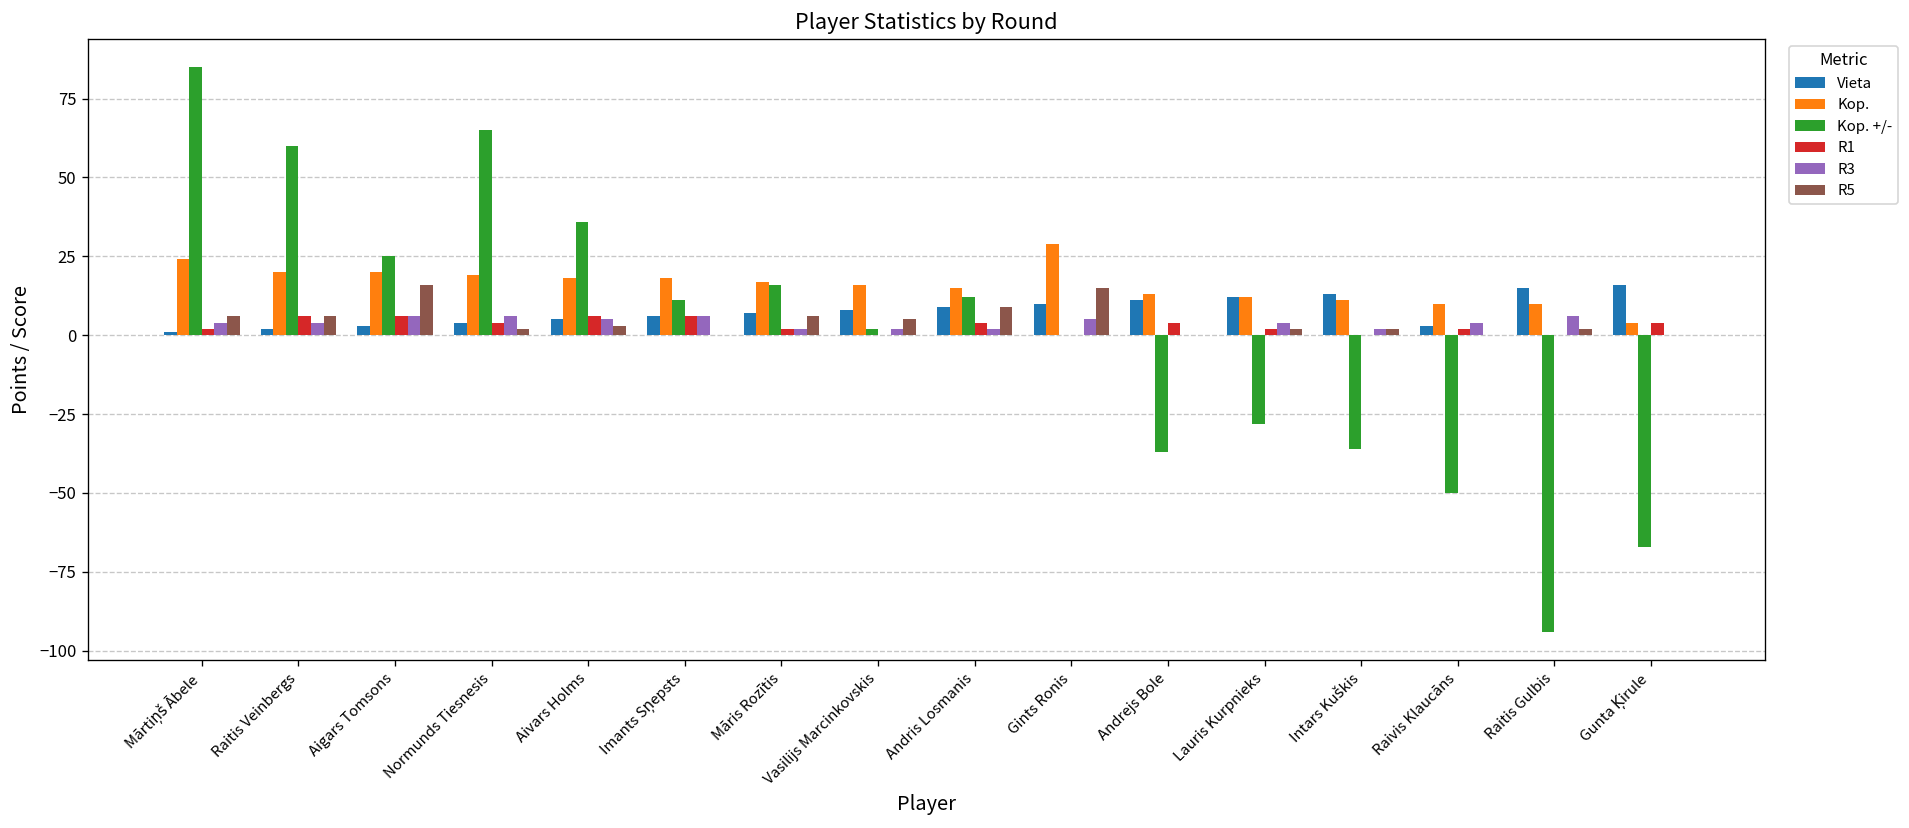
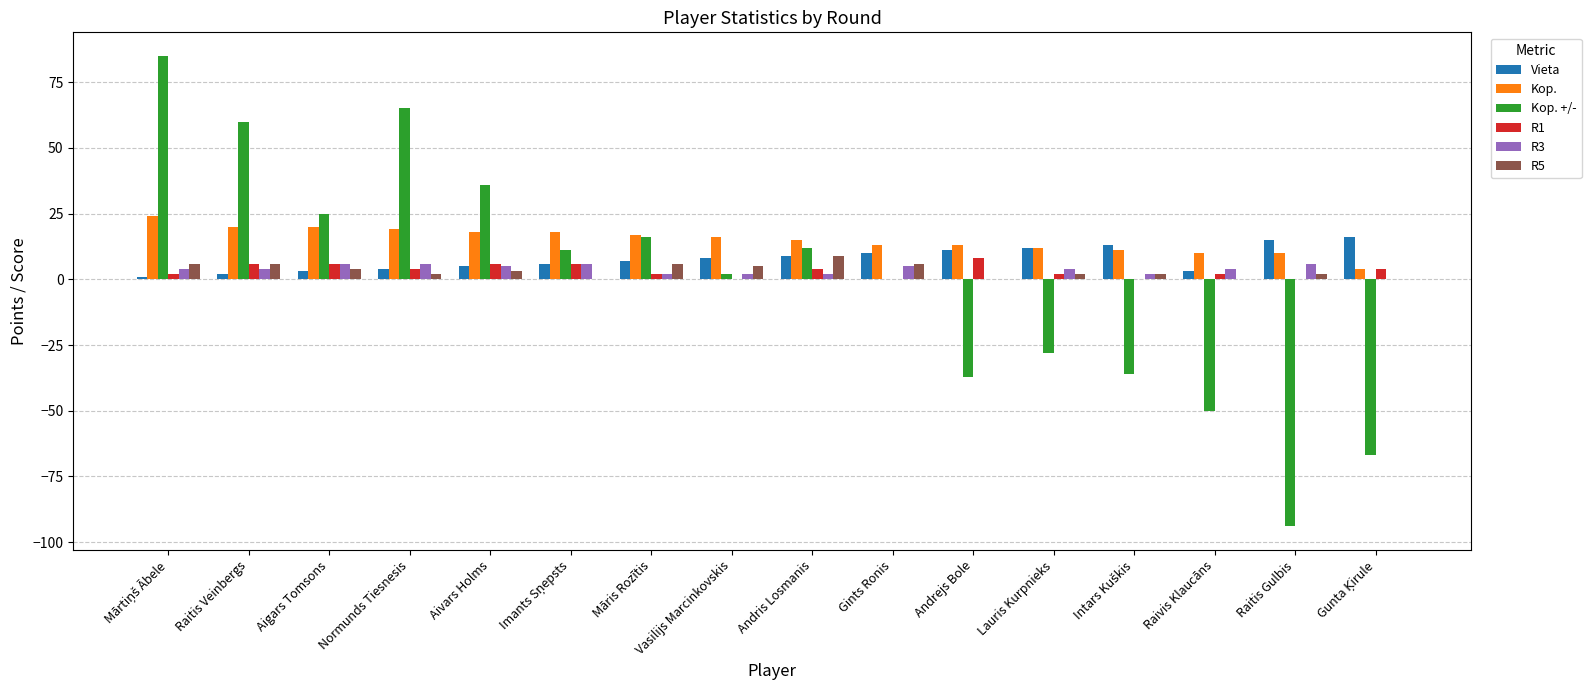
R5, Aigars Tomsons: 16 -> 4
Kop., Gints Ronis: 29 -> 13
R5, Gints Ronis: 15 -> 6
R1, Andrejs Bole: 4 -> 8
